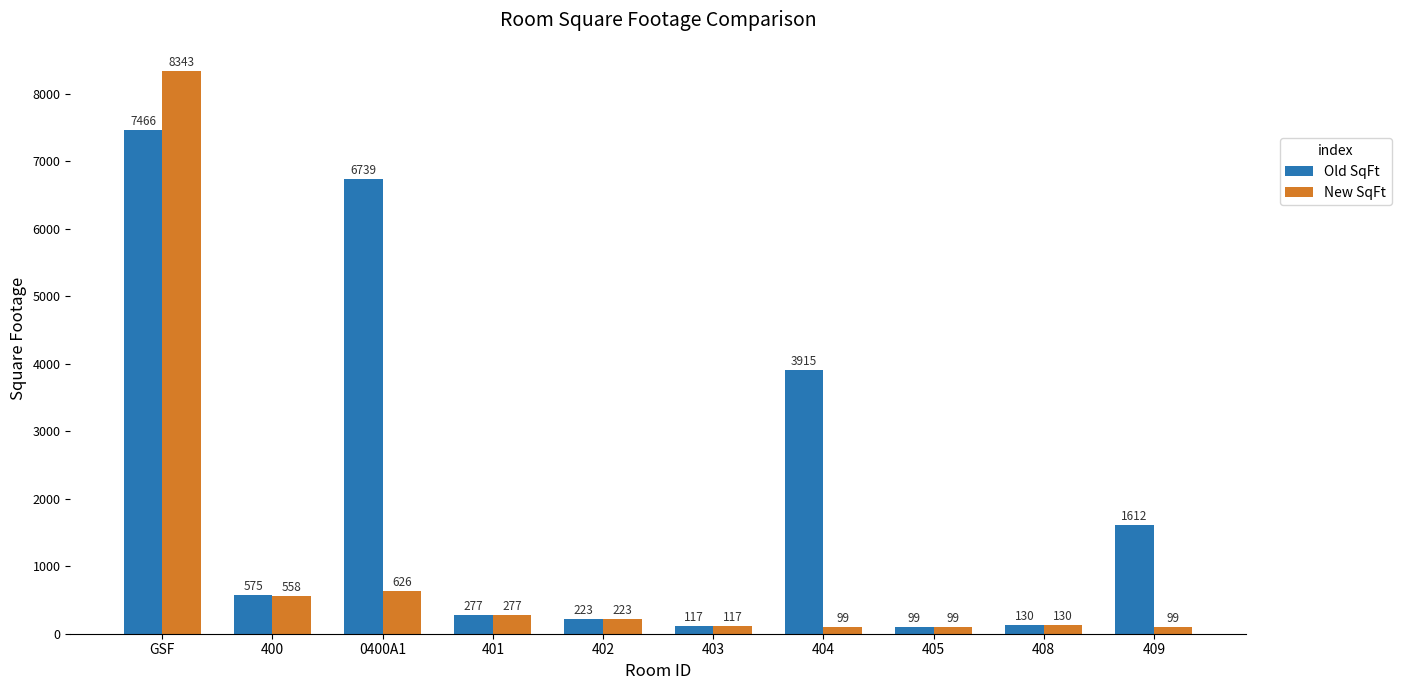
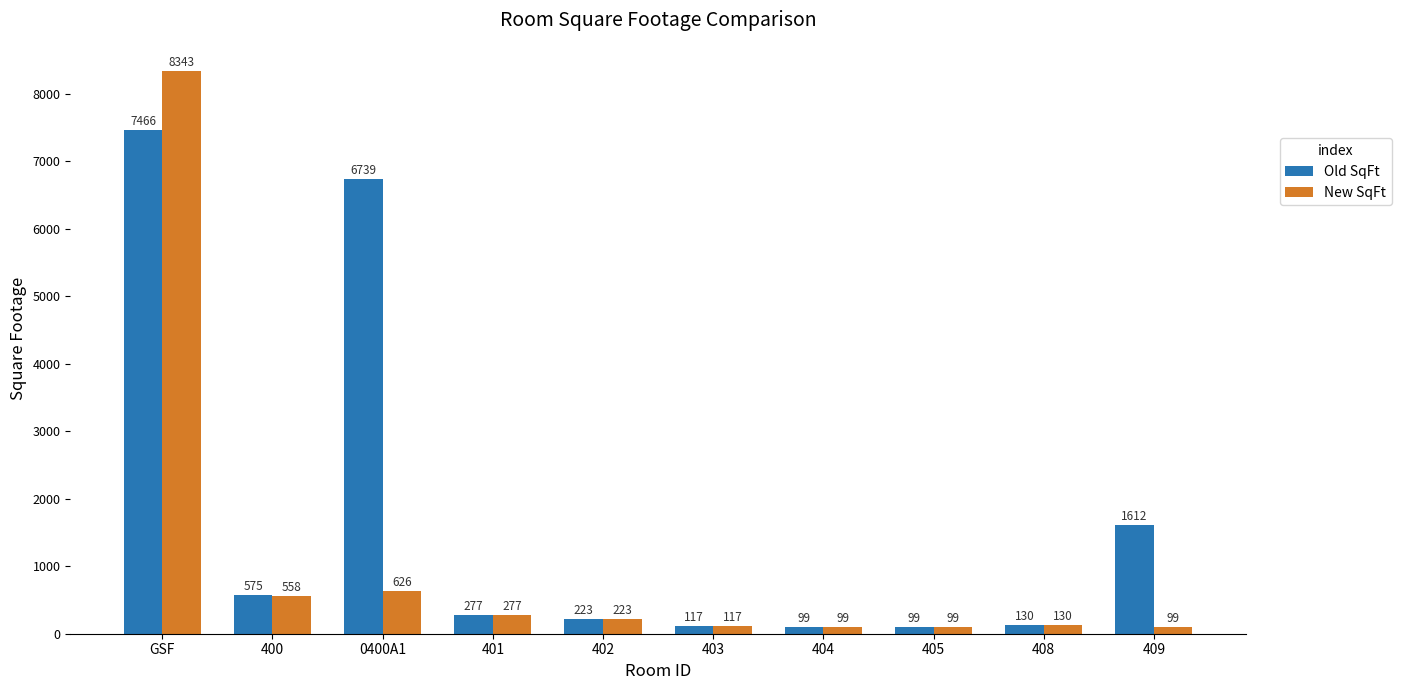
Old SqFt, 404: 3915 -> 99
